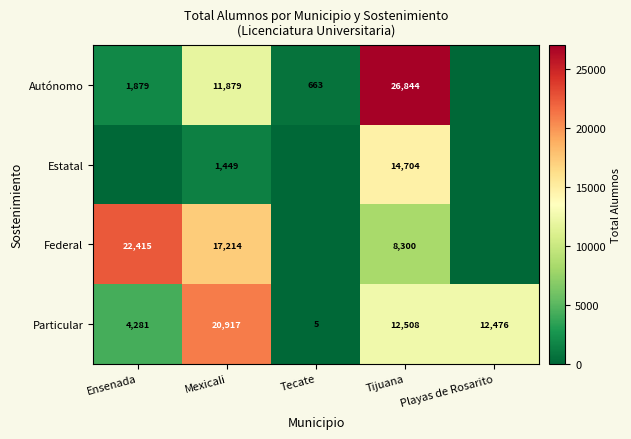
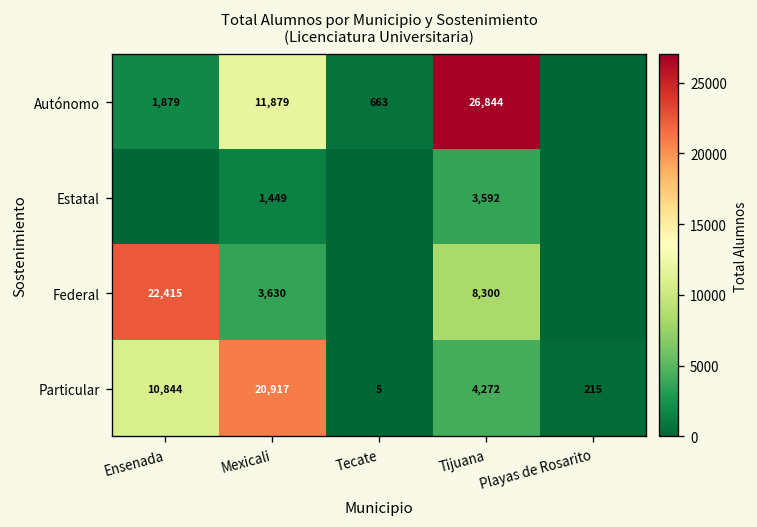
Estatal, Tijuana: 14,704 -> 3,592
Federal, Mexicali: 17,214 -> 3,630
Particular, Ensenada: 4,281 -> 10,844
Particular, Tijuana: 12,508 -> 4,272
Particular, Playas de Rosarito: 12,476 -> 215
